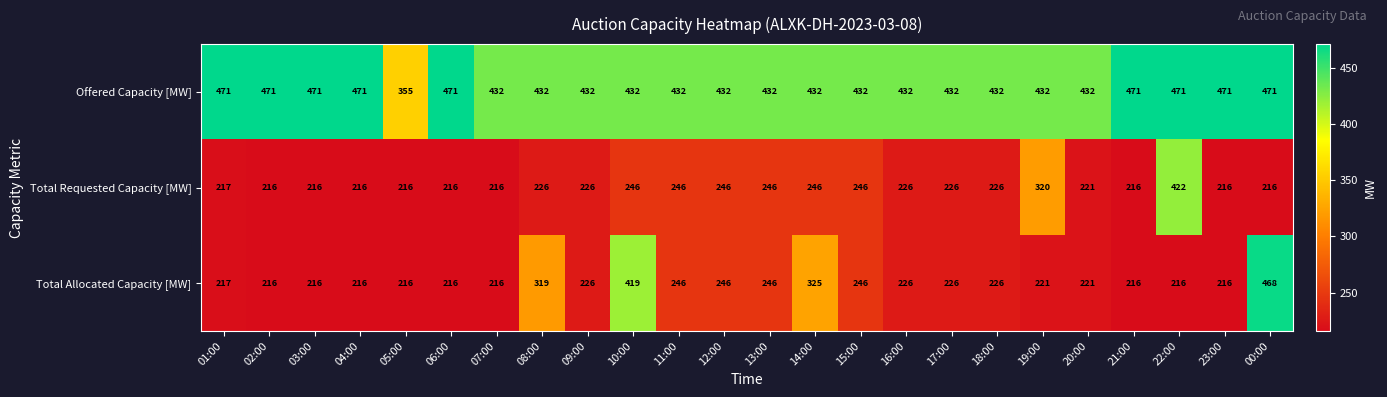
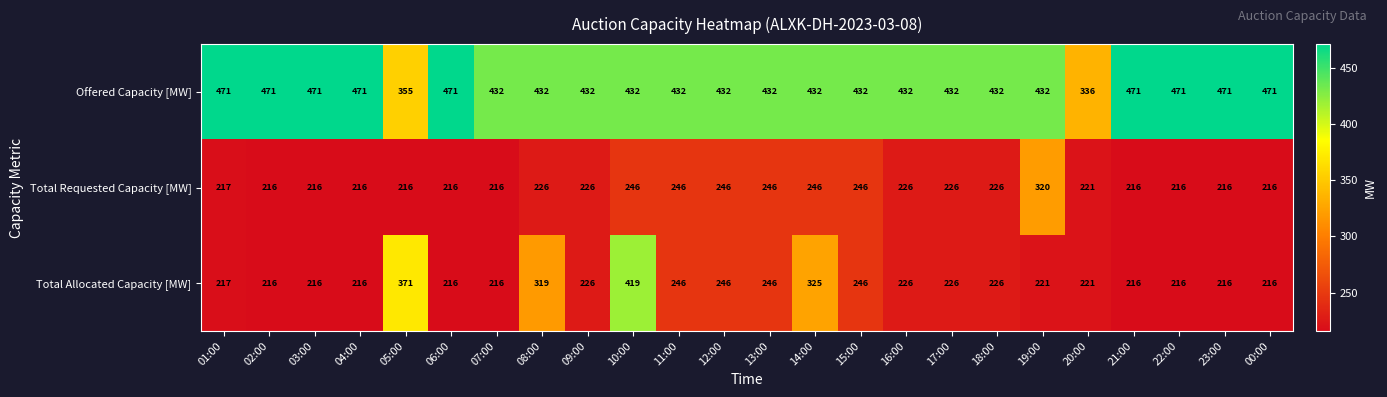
Offered Capacity [MW], 20:00: 432 -> 336
Total Requested Capacity [MW], 22:00: 422 -> 216
Total Allocated Capacity [MW], 05:00: 216 -> 371
Total Allocated Capacity [MW], 00:00: 468 -> 216
